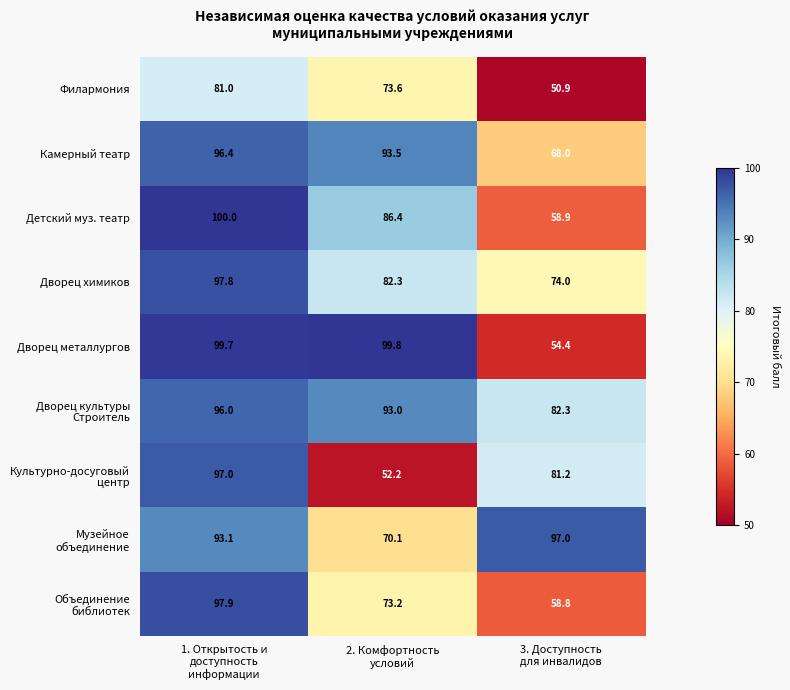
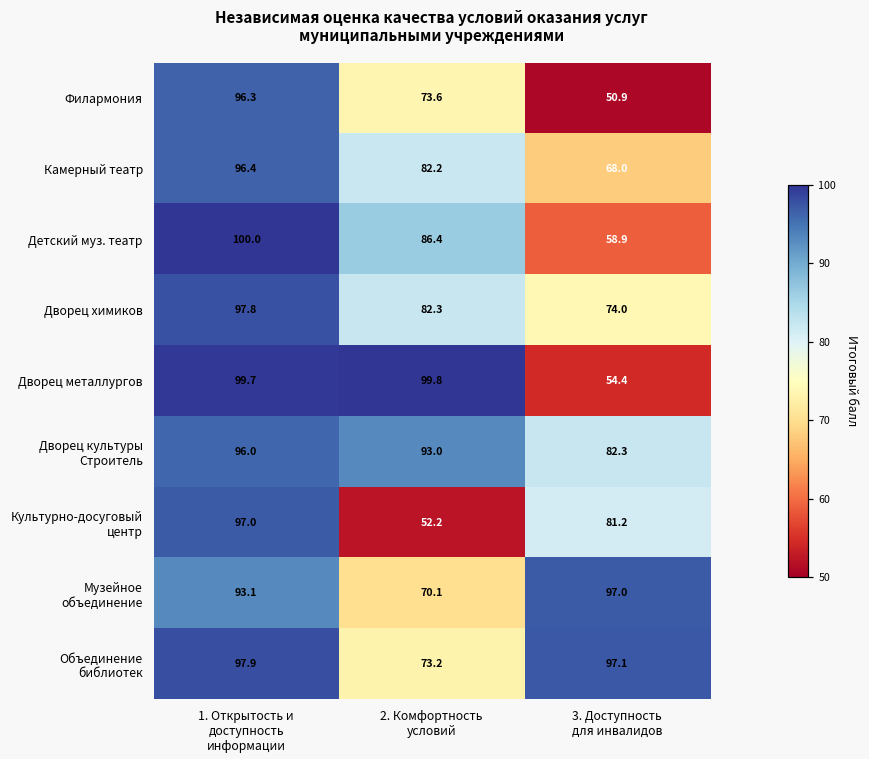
Филармония, 1. Открытость и доступность информации: 81.0 -> 96.3
Камерный театр, 2. Комфортность условий: 93.5 -> 82.2
Объединение библиотек, 3. Доступность для инвалидов: 58.8 -> 97.1
